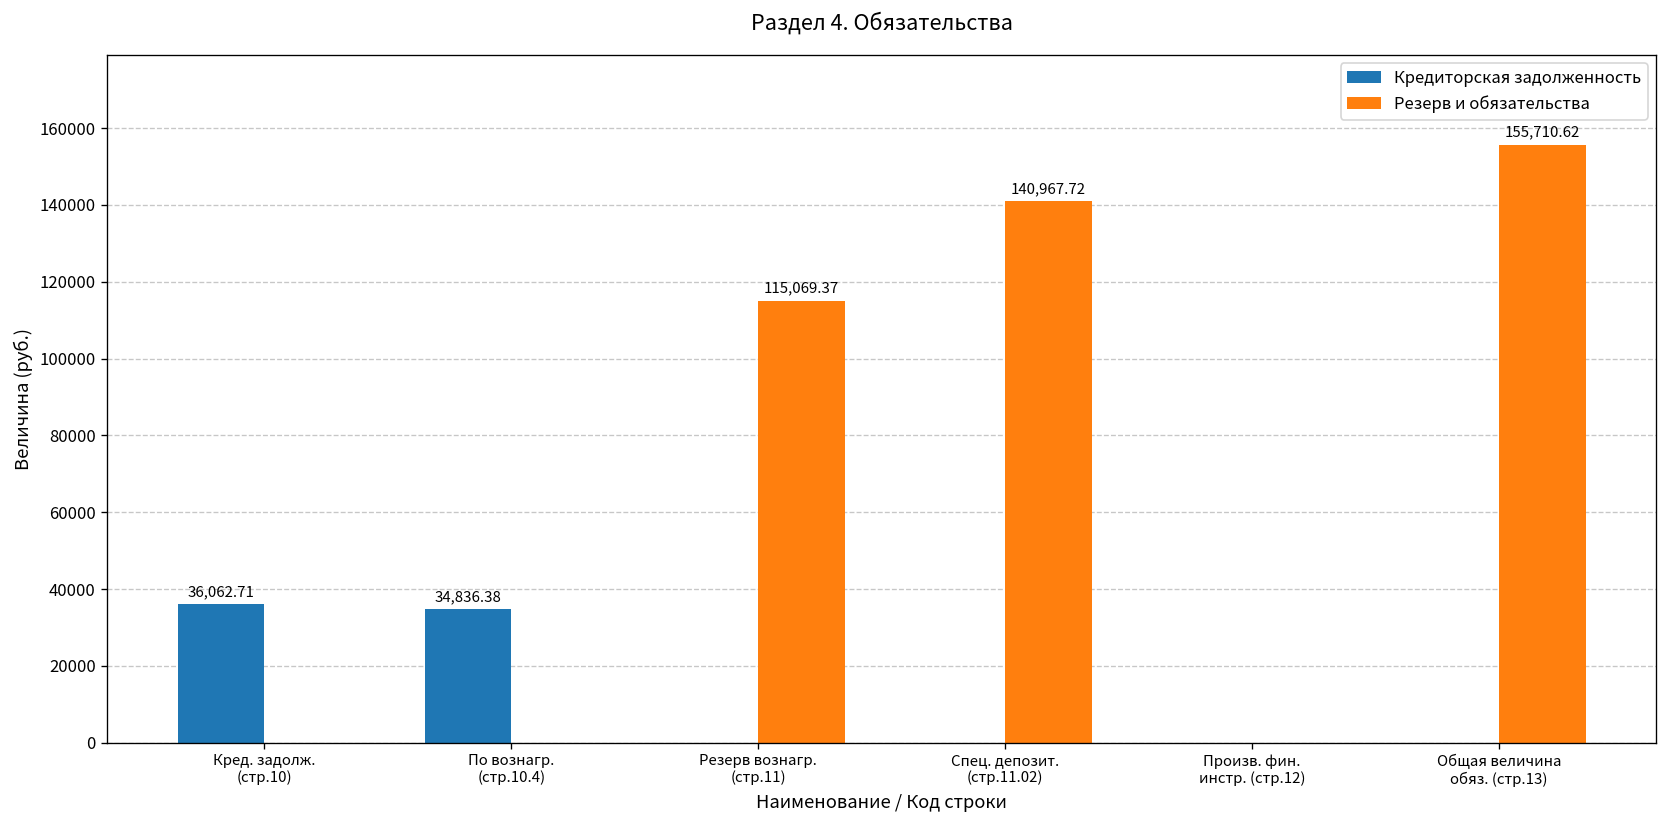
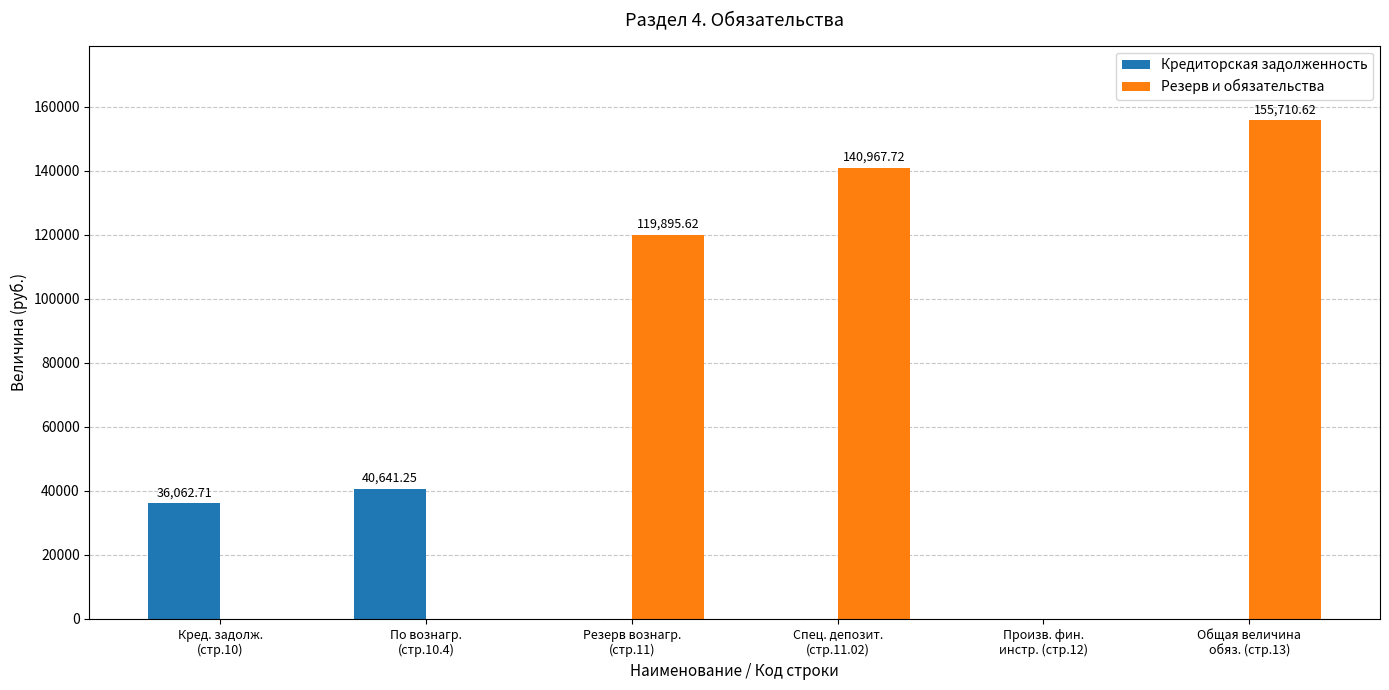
Кредиторская задолженность, По вознагр. (стр.10.4): 34,836.38 -> 40,641.25
Резерв и обязательства, Резерв вознагр. (стр.11): 115,069.37 -> 119,895.62
